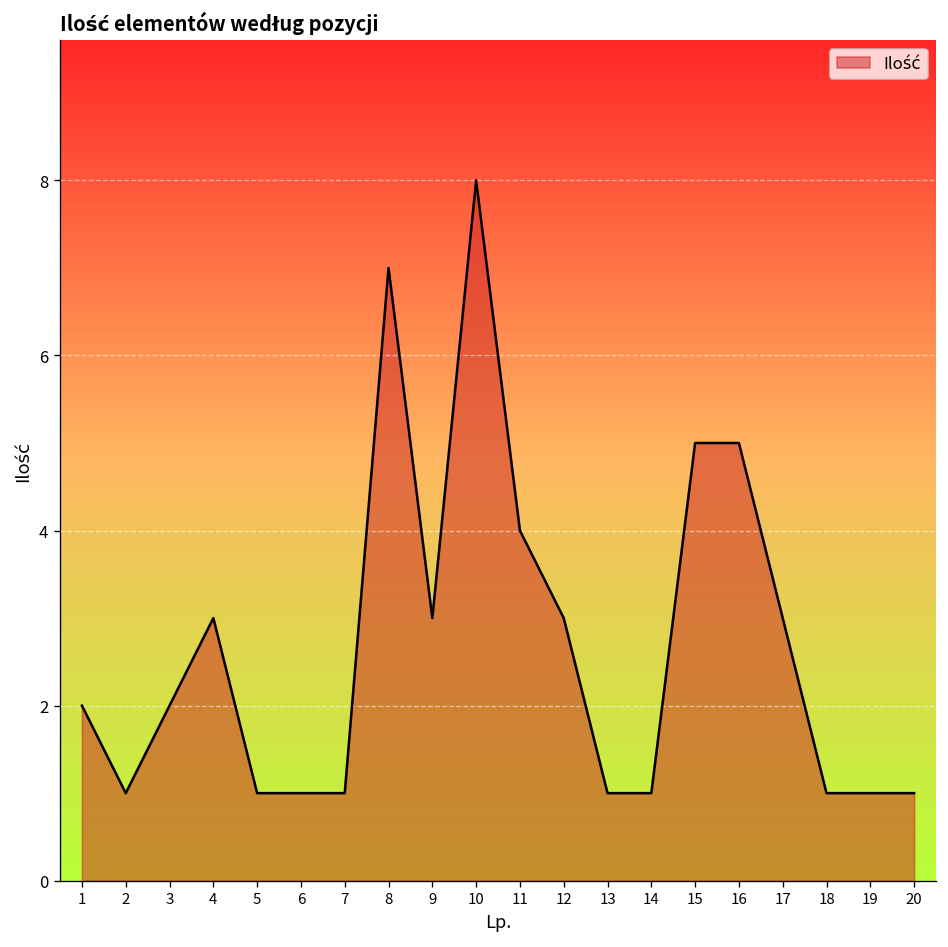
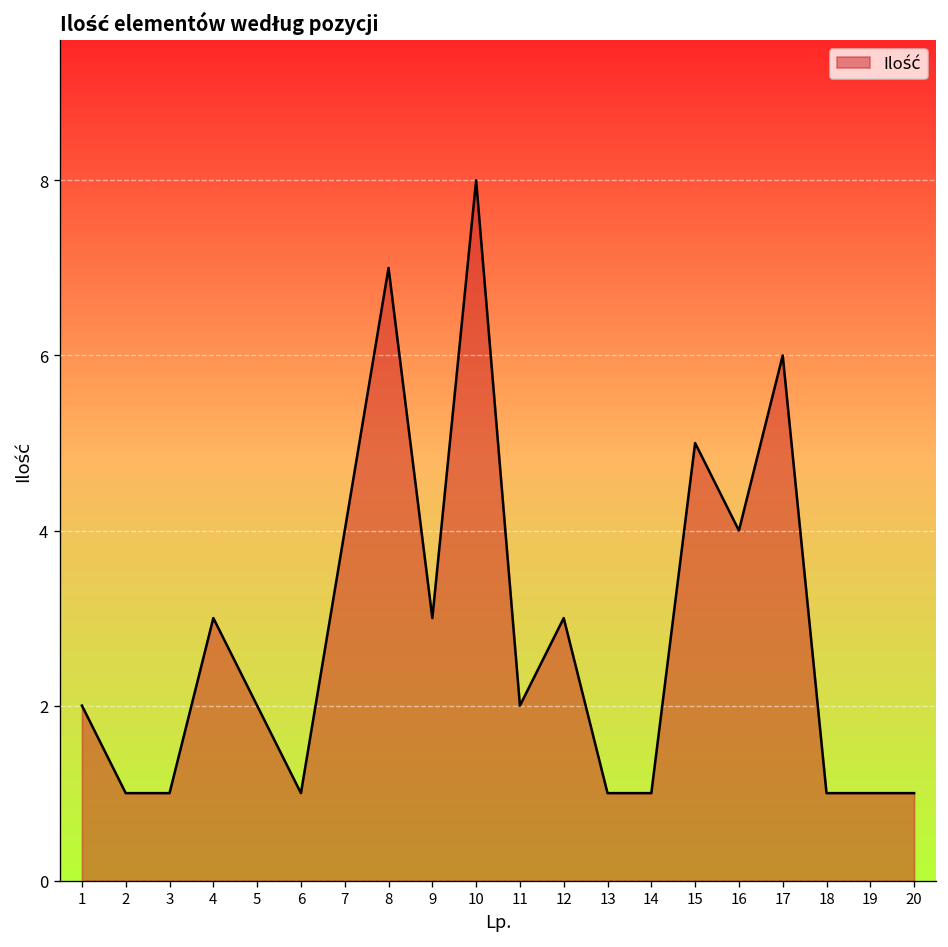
3: 2 -> 1
5: 1 -> 2
7: 1 -> 4
11: 4 -> 2
16: 5 -> 4
17: 3 -> 6
